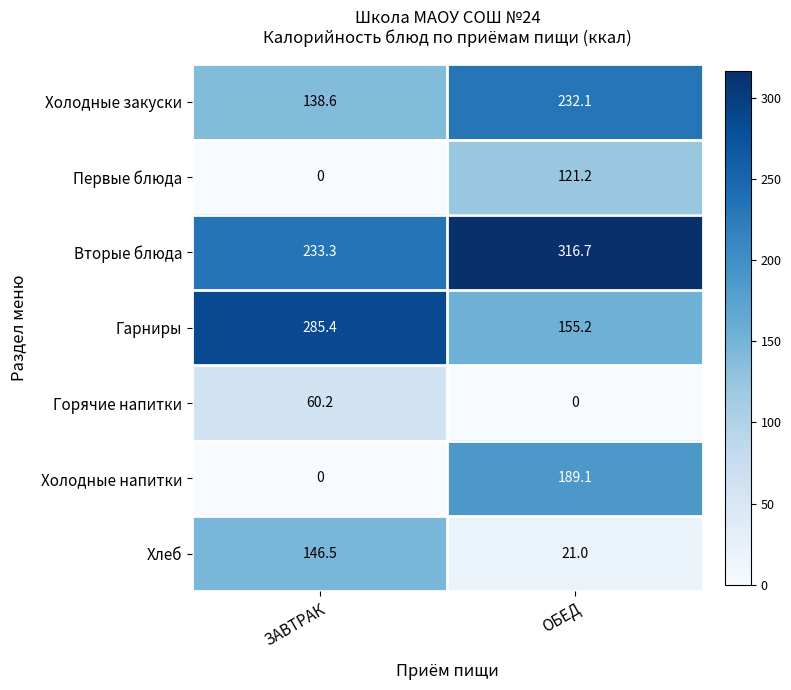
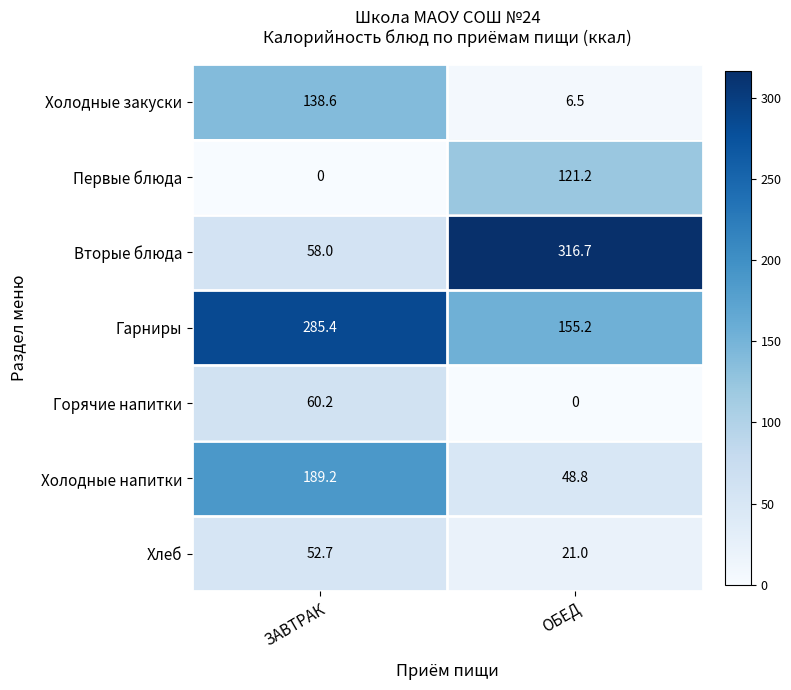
Холодные закуски, ОБЕД: 232.1 -> 6.5
Вторые блюда, ЗАВТРАК: 233.3 -> 58.0
Холодные напитки, ЗАВТРАК: 0 -> 189.2
Холодные напитки, ОБЕД: 189.1 -> 48.8
Хлеб, ЗАВТРАК: 146.5 -> 52.7
